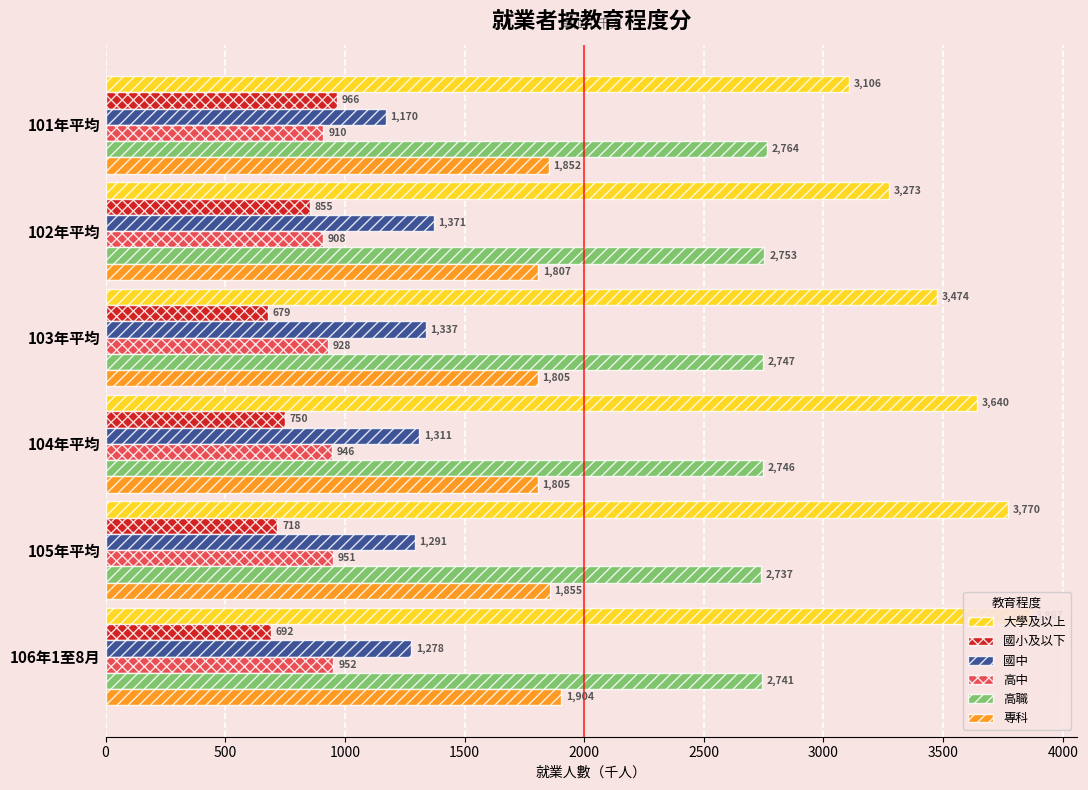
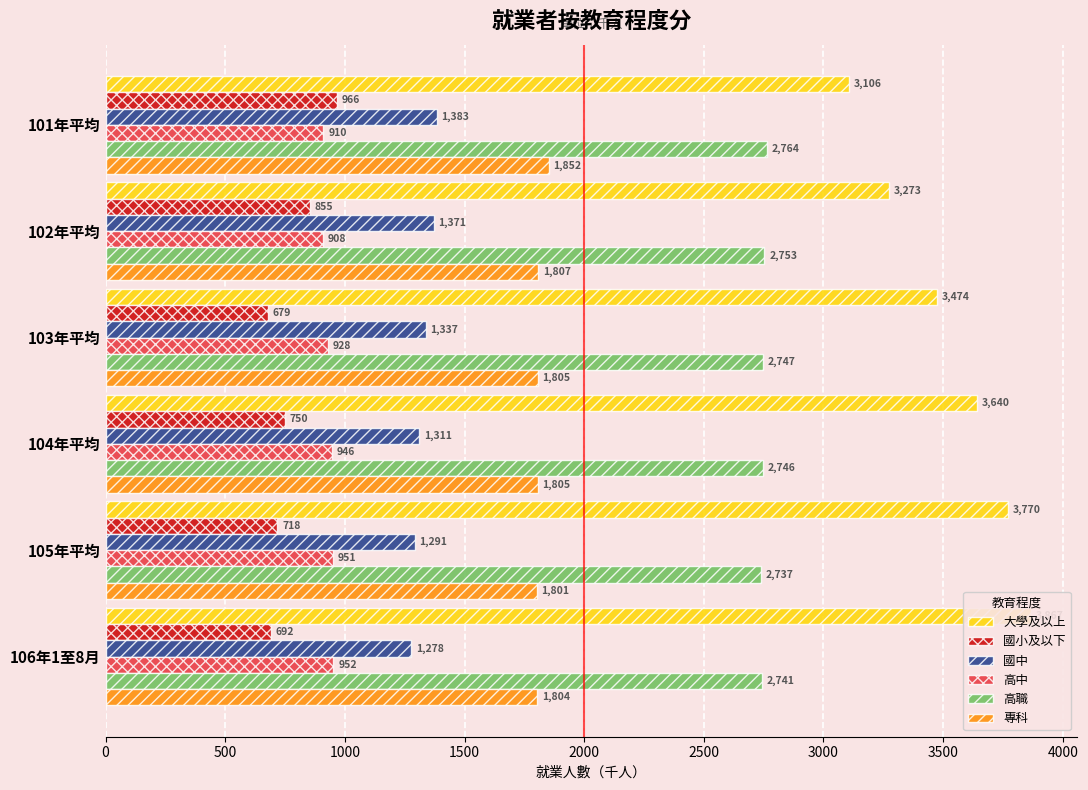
國中, 101年平均: 1,170 -> 1,383
專科, 105年平均: 1,855 -> 1,801
專科, 106年1至8月: 1,904 -> 1,804
